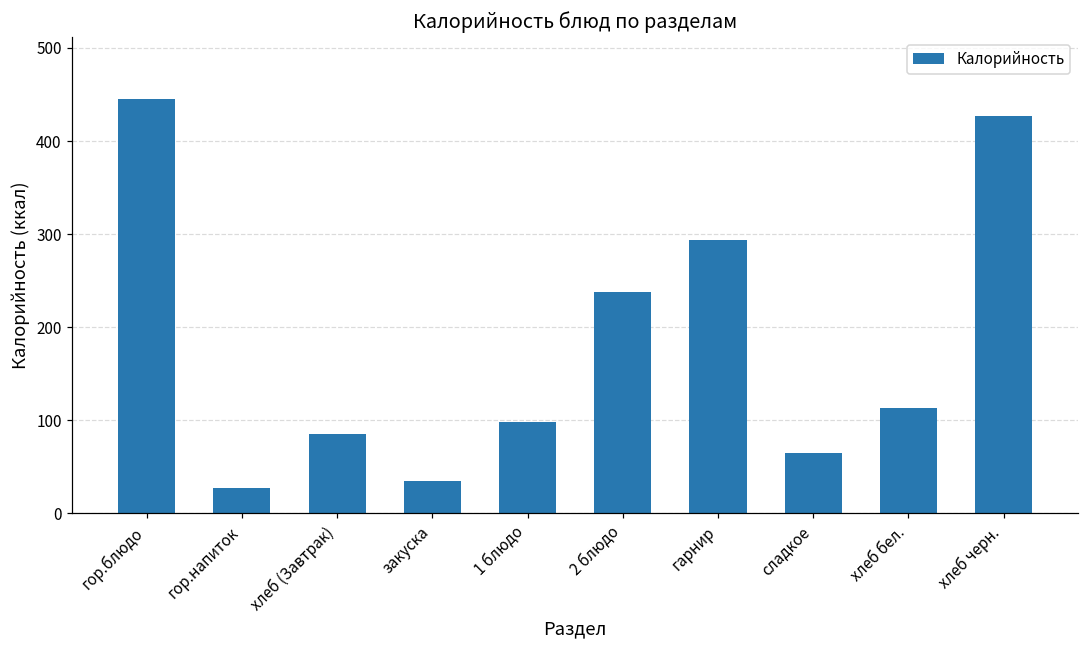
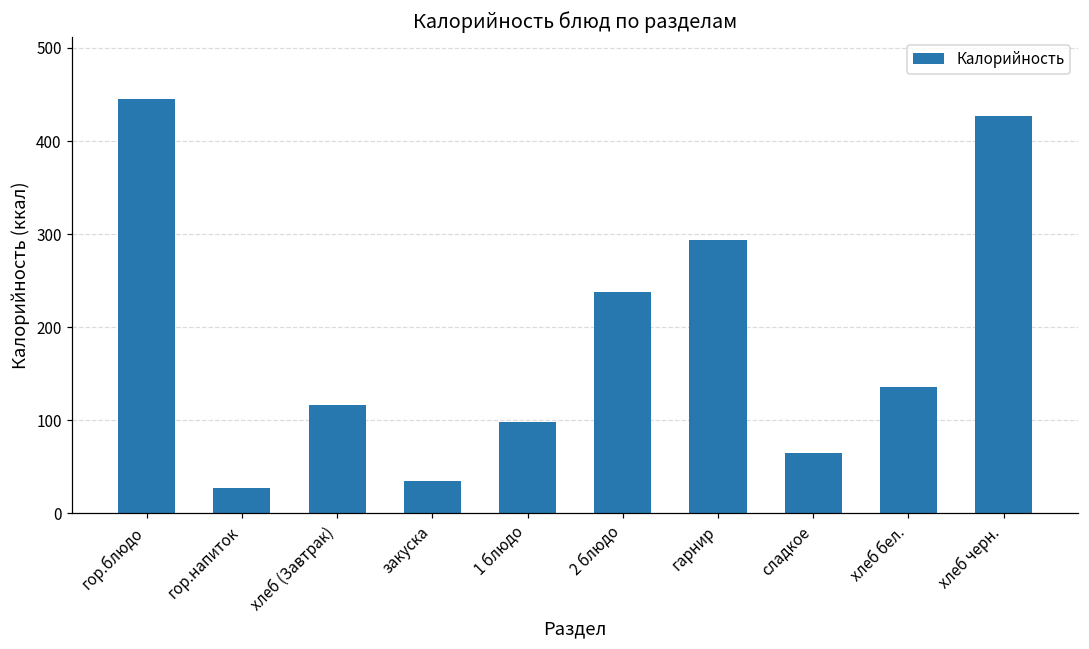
хлеб (Завтрак): 90 -> 120
хлеб бел.: 110 -> 140
